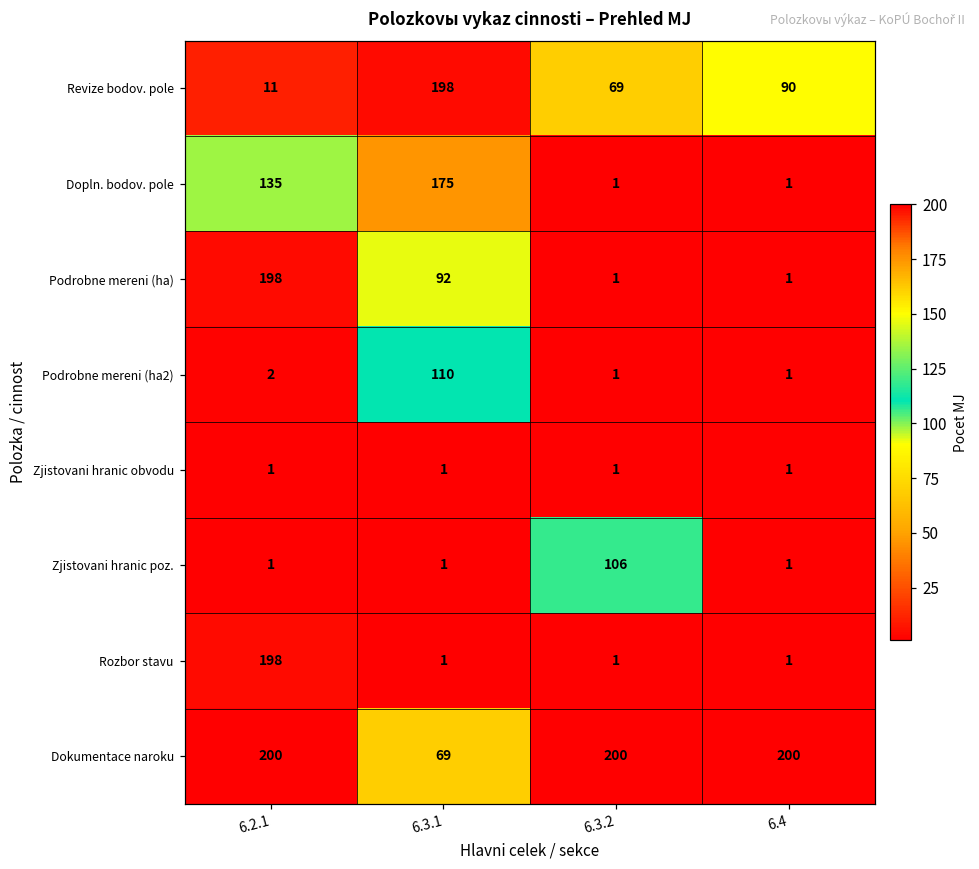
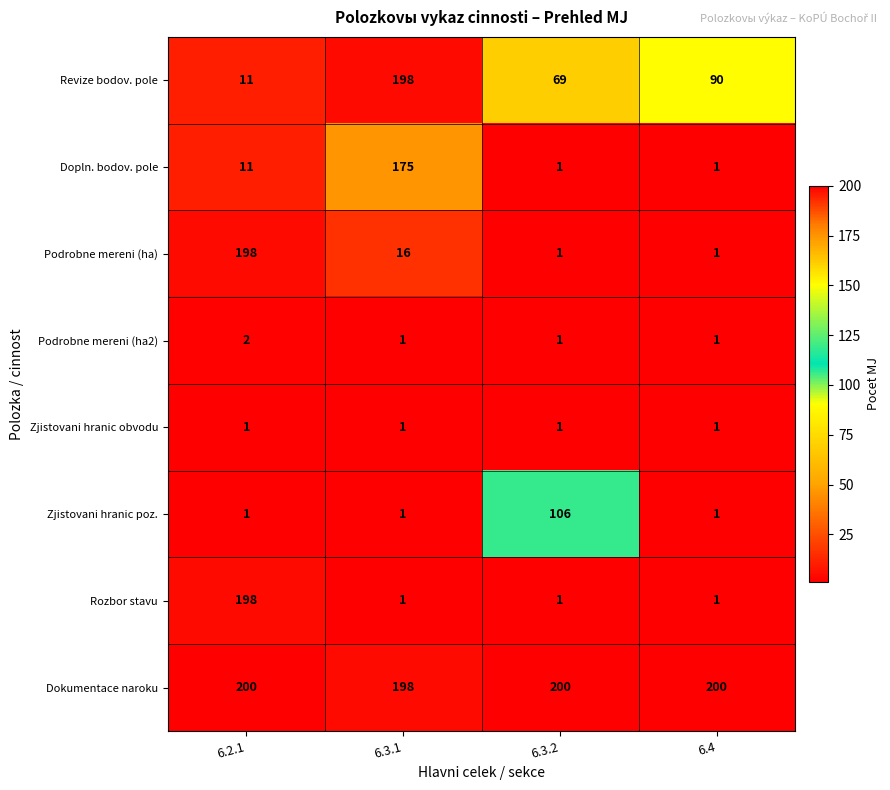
Dopln. bodov. pole, 6.2.1: 135 -> 11
Podrobne mereni (ha), 6.3.1: 92 -> 16
Podrobne mereni (ha2), 6.3.1: 110 -> 1
Dokumentace naroku, 6.3.1: 69 -> 198
